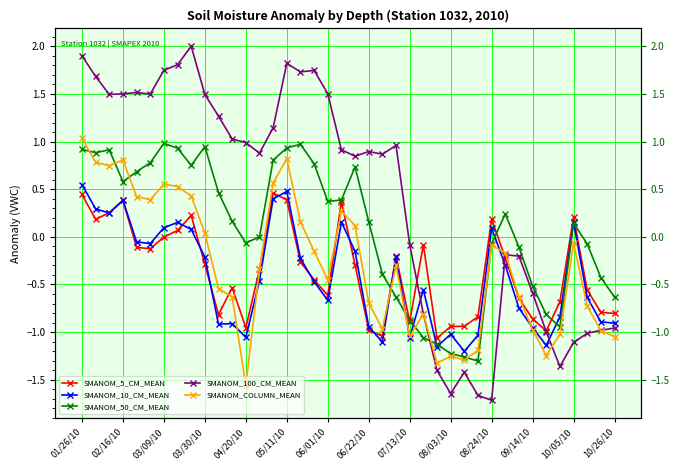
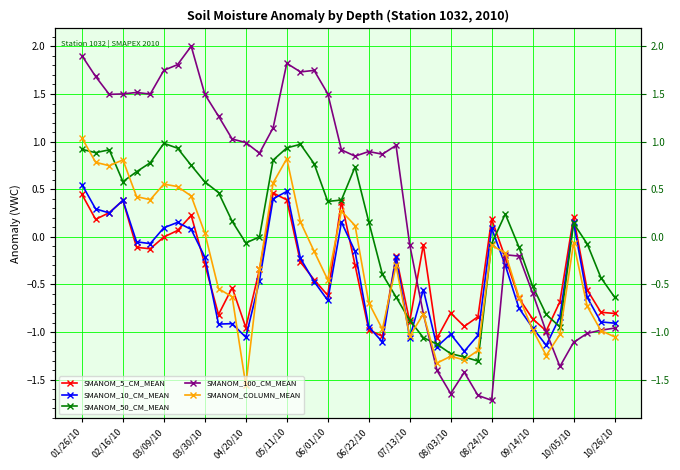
SMANOM_50_CM_MEAN, 03/30/10: 0.9 -> 0.6
SMANOM_5_CM_MEAN, 08/03/10: -0.9 -> -0.8
